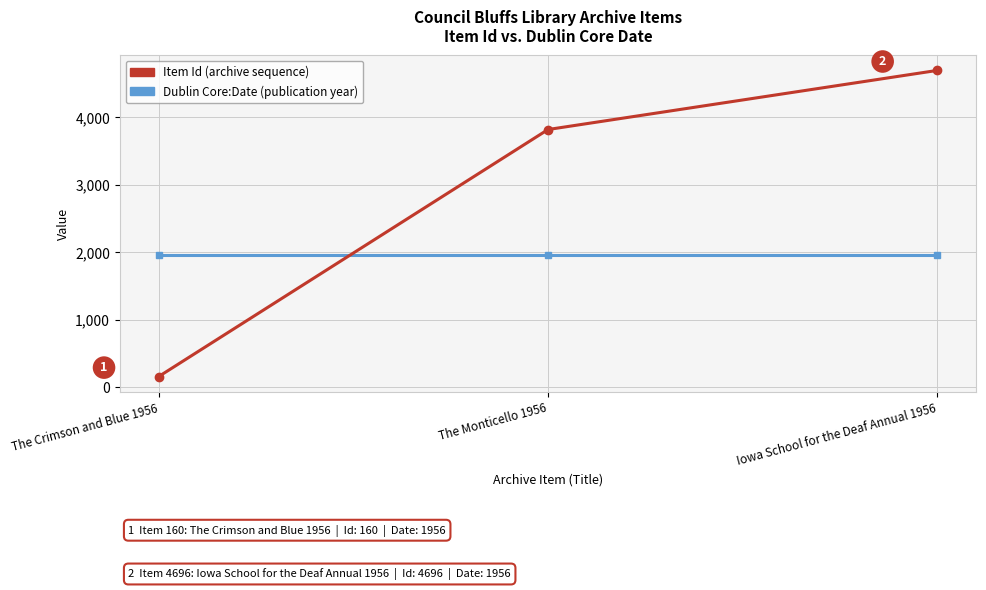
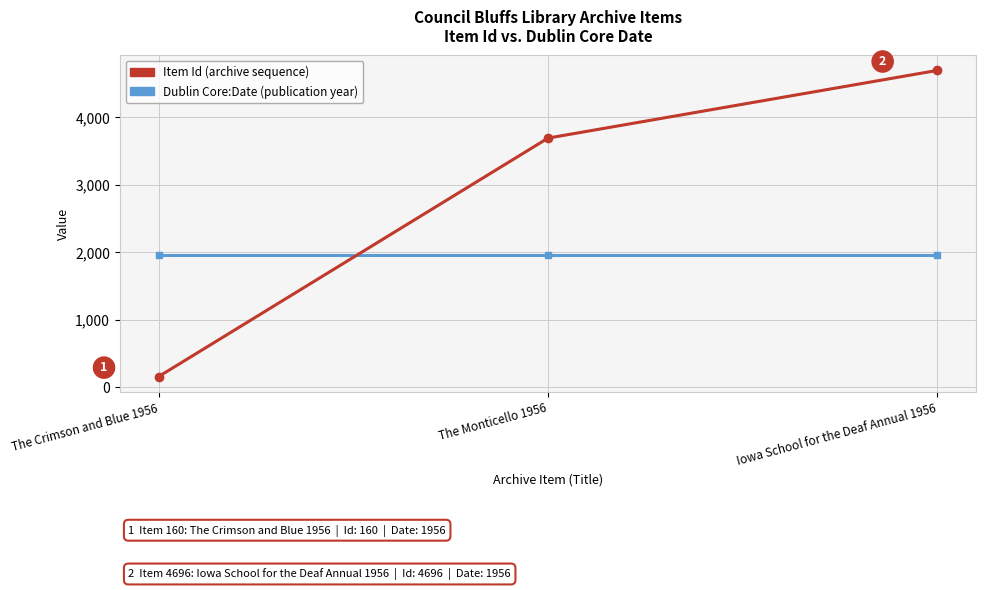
Item Id (archive sequence), The Monticello 1956: 3,800 -> 3,700
